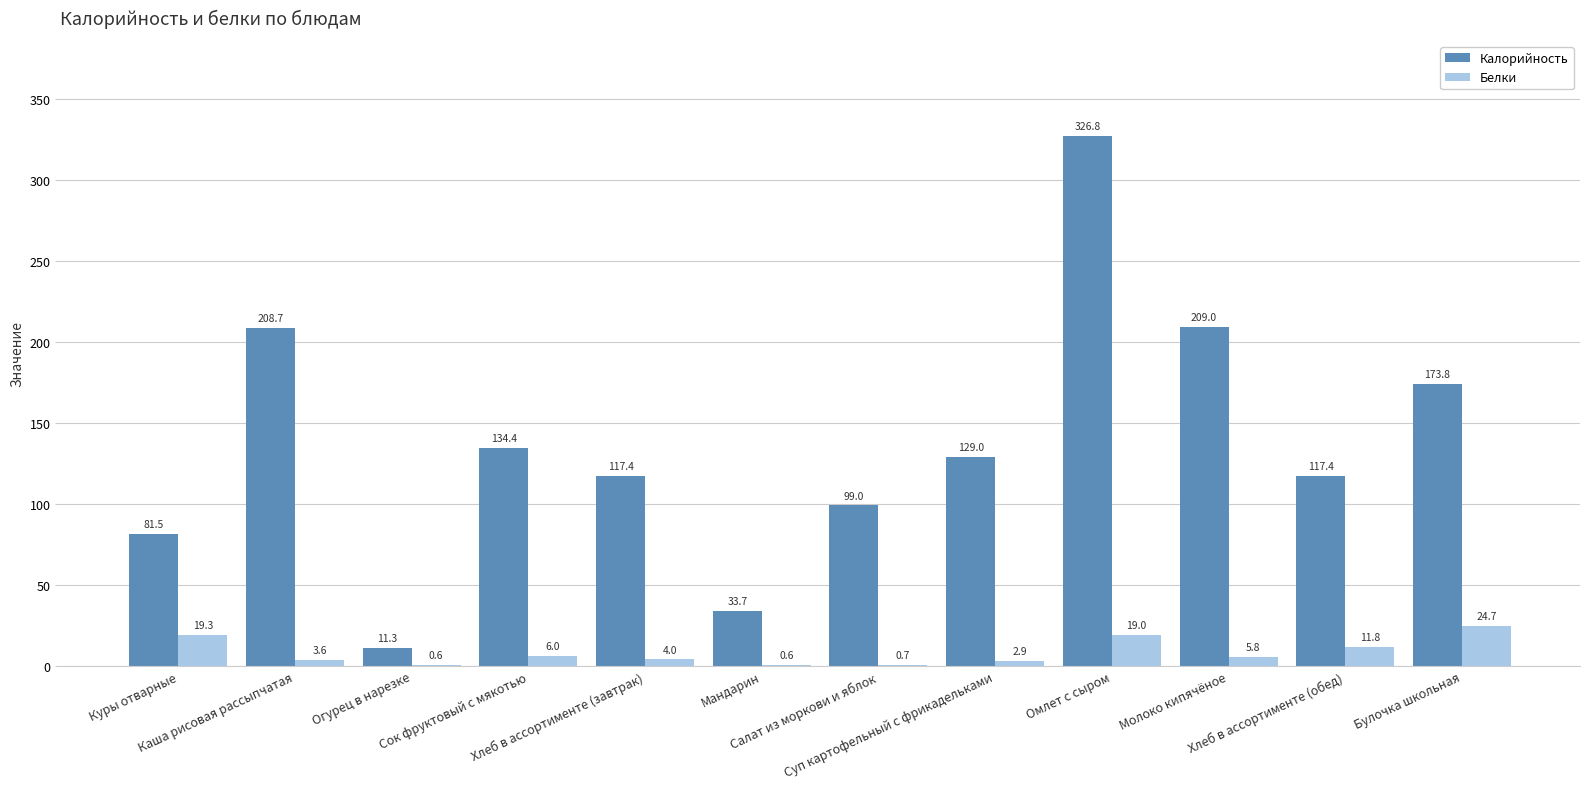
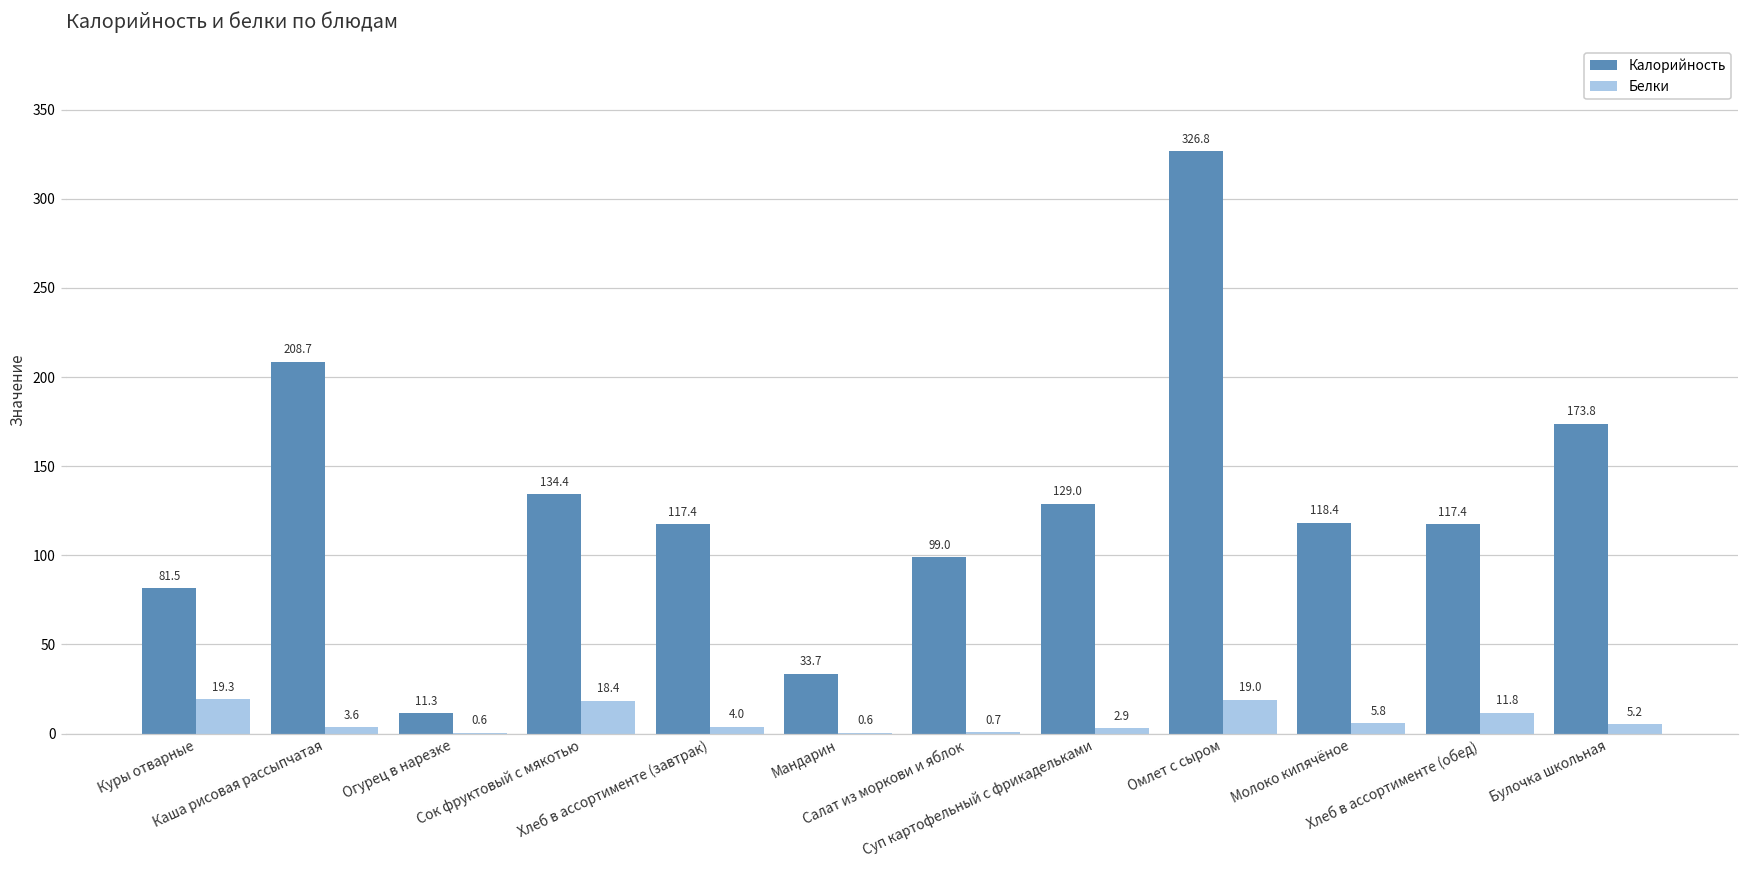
Белки, Сок фруктовый с мякотью: 6.0 -> 18.4
Калорийность, Молоко кипячёное: 209.0 -> 118.4
Белки, Булочка школьная: 24.7 -> 5.2
